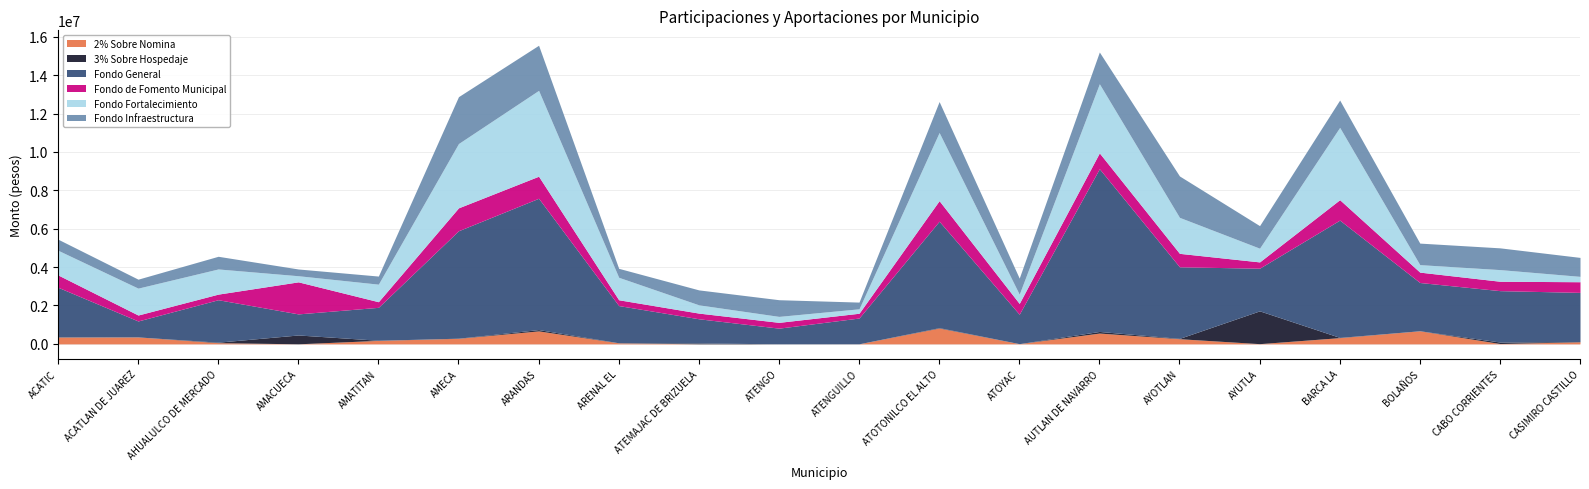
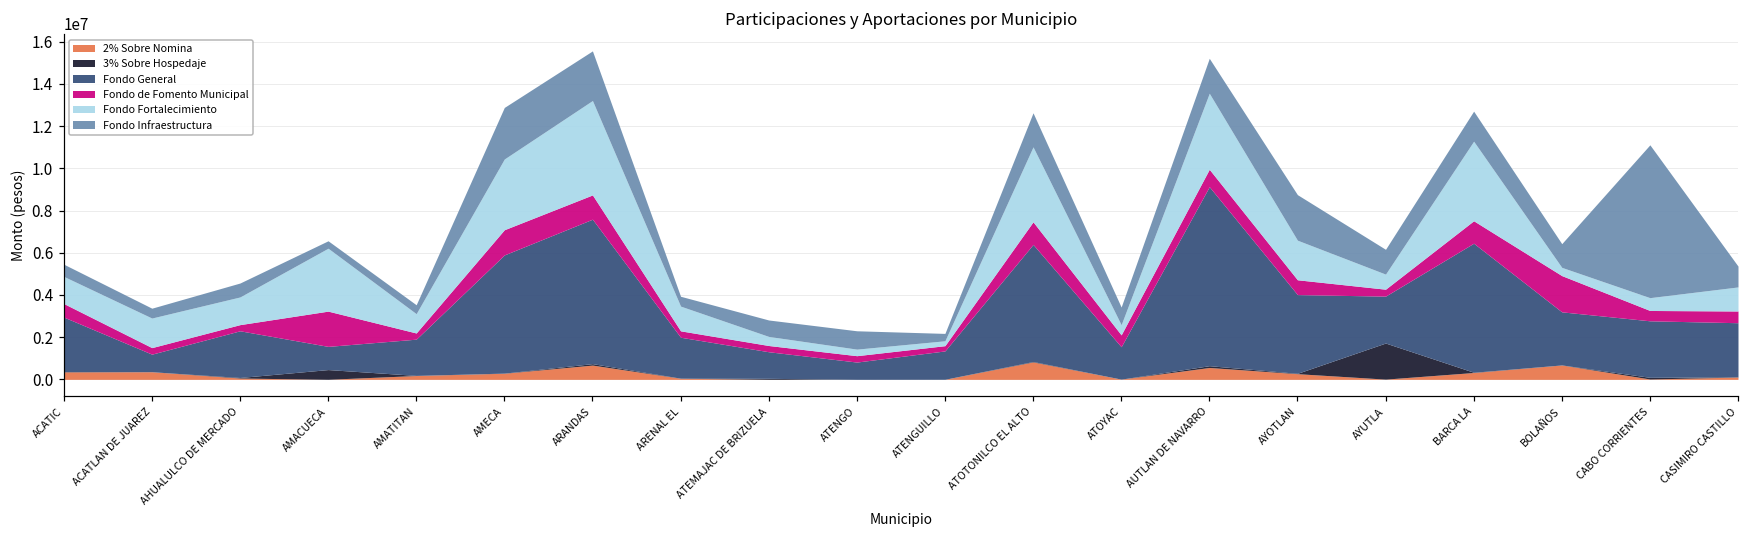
Fondo Fortalecimiento, AMACUECA: 300000 -> 3000000
Fondo de Fomento Municipal, BOLAÑOS: 500000 -> 1700000
Fondo Infraestructura, CABO CORRIENTES: 1100000 -> 7200000
Fondo Fortalecimiento, CASIMIRO CASTILLO: 300000 -> 1100000
